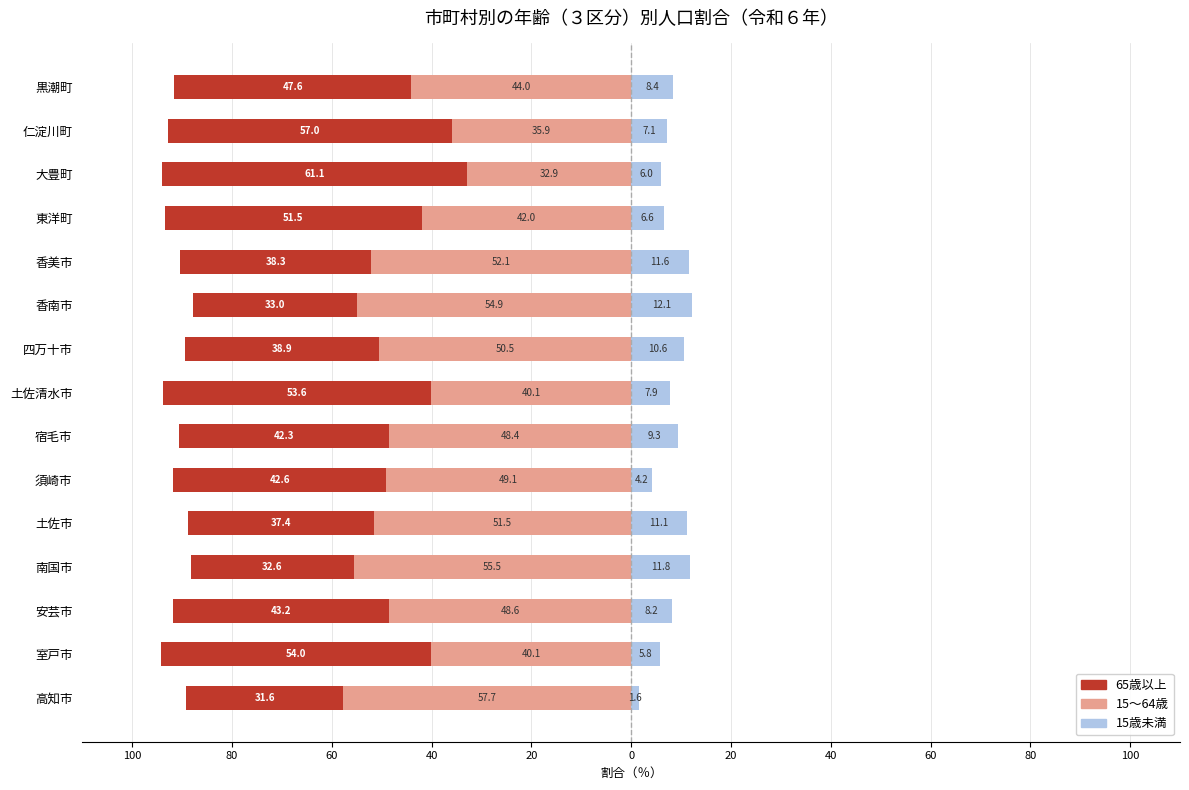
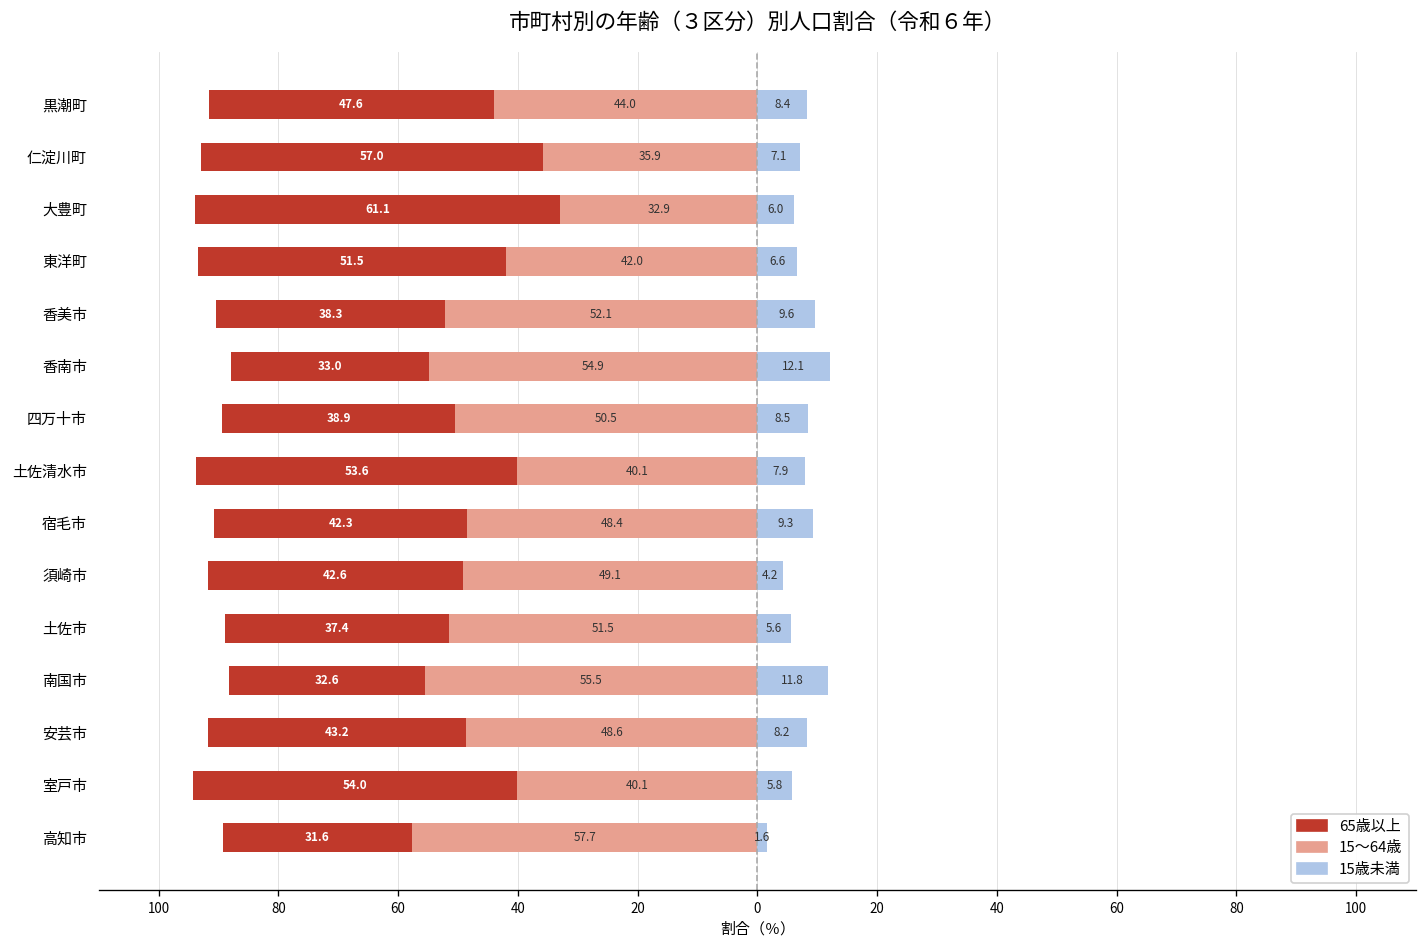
15歳未満, 香美市: 11.6 -> 9.6
15歳未満, 四万十市: 10.6 -> 8.5
15歳未満, 土佐市: 11.1 -> 5.6
